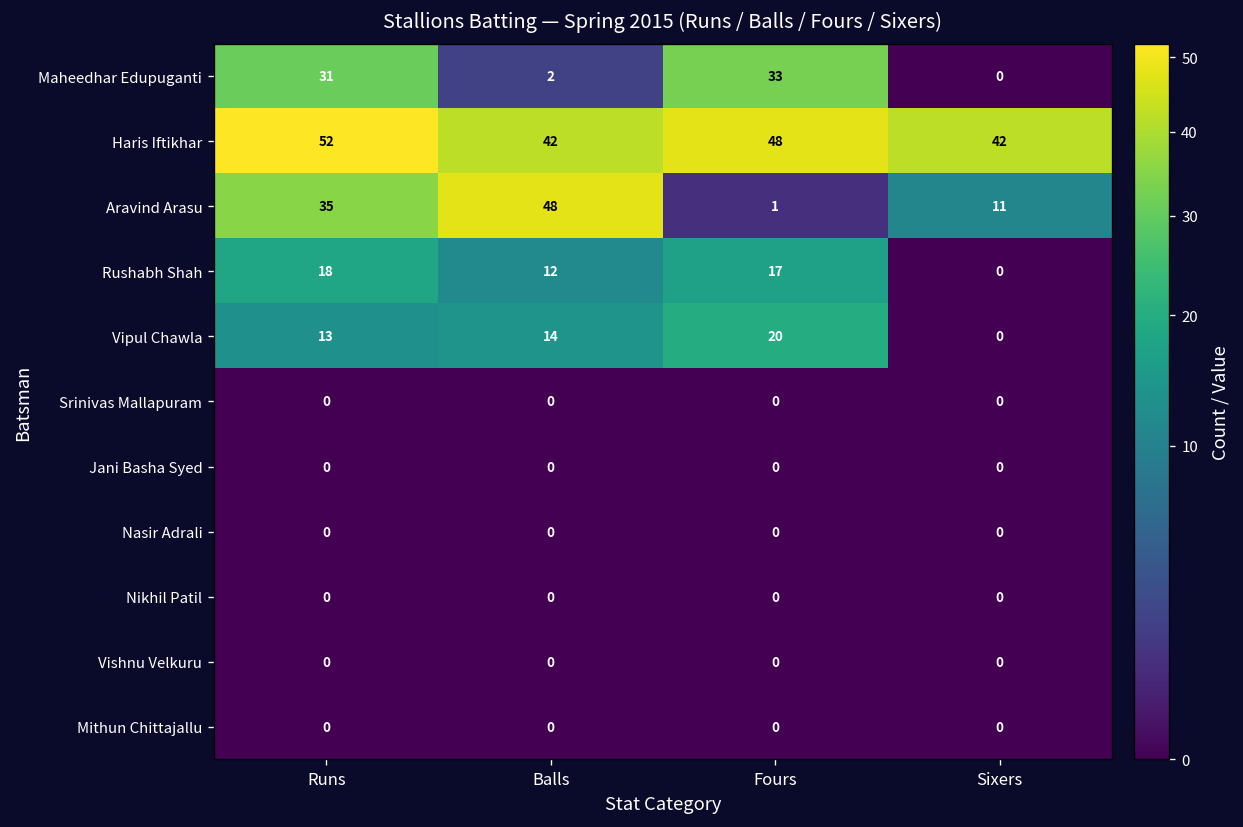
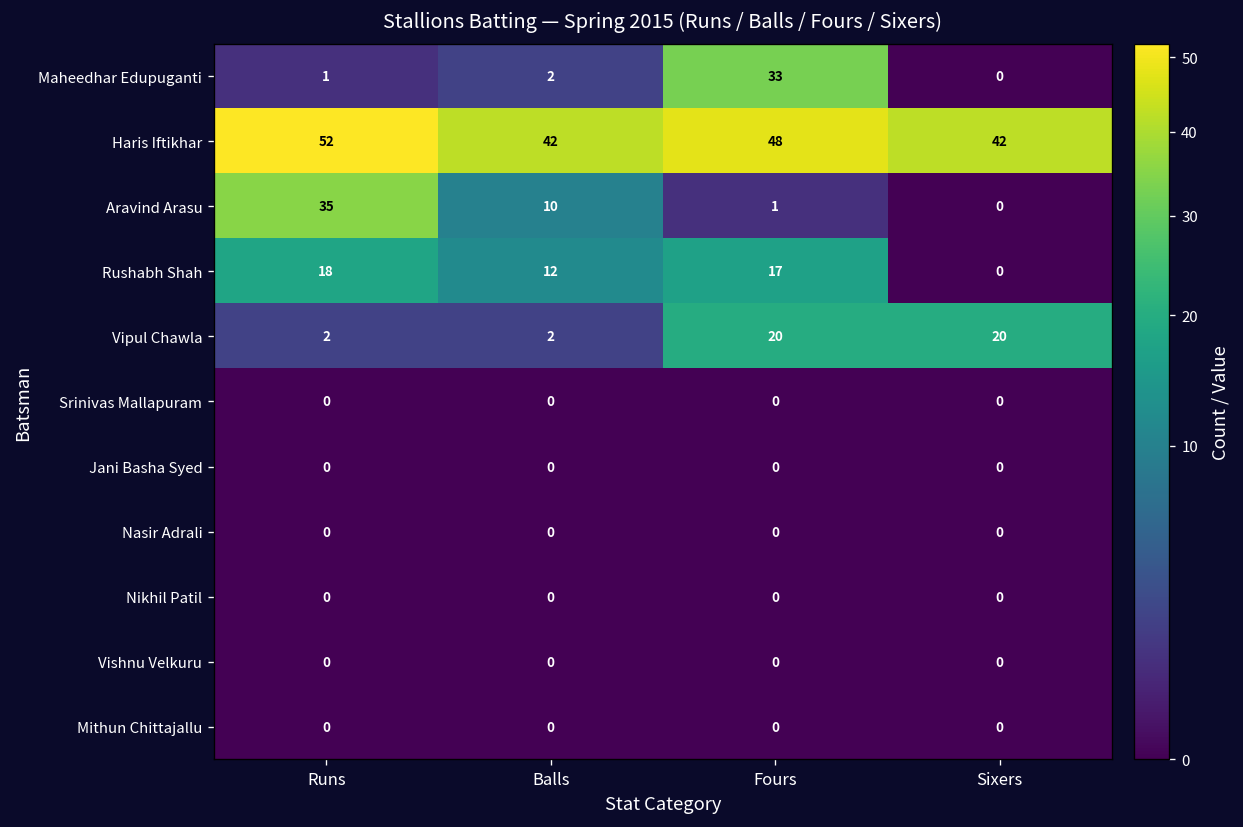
Maheedhar Edupuganti, Runs: 31 -> 1
Aravind Arasu, Balls: 48 -> 10
Aravind Arasu, Sixers: 11 -> 0
Vipul Chawla, Runs: 13 -> 2
Vipul Chawla, Balls: 14 -> 2
Vipul Chawla, Sixers: 0 -> 20
